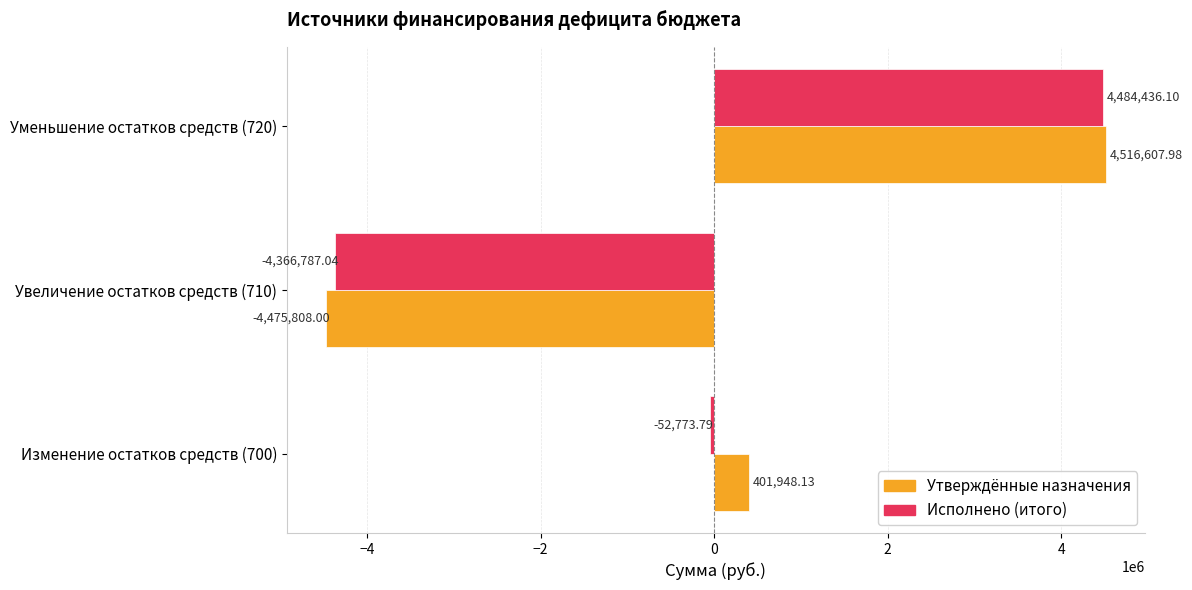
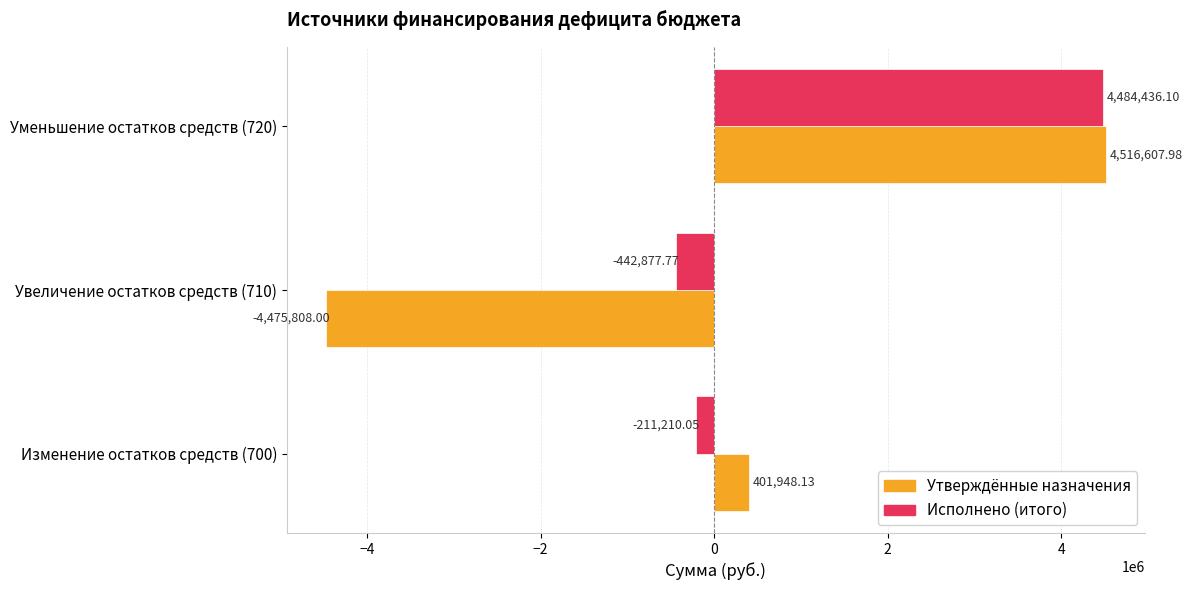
Исполнено (итого), Увеличение остатков средств (710): -4,366,787.04 -> -442,877.77
Исполнено (итого), Изменение остатков средств (700): -52,773.79 -> -211,210.05
